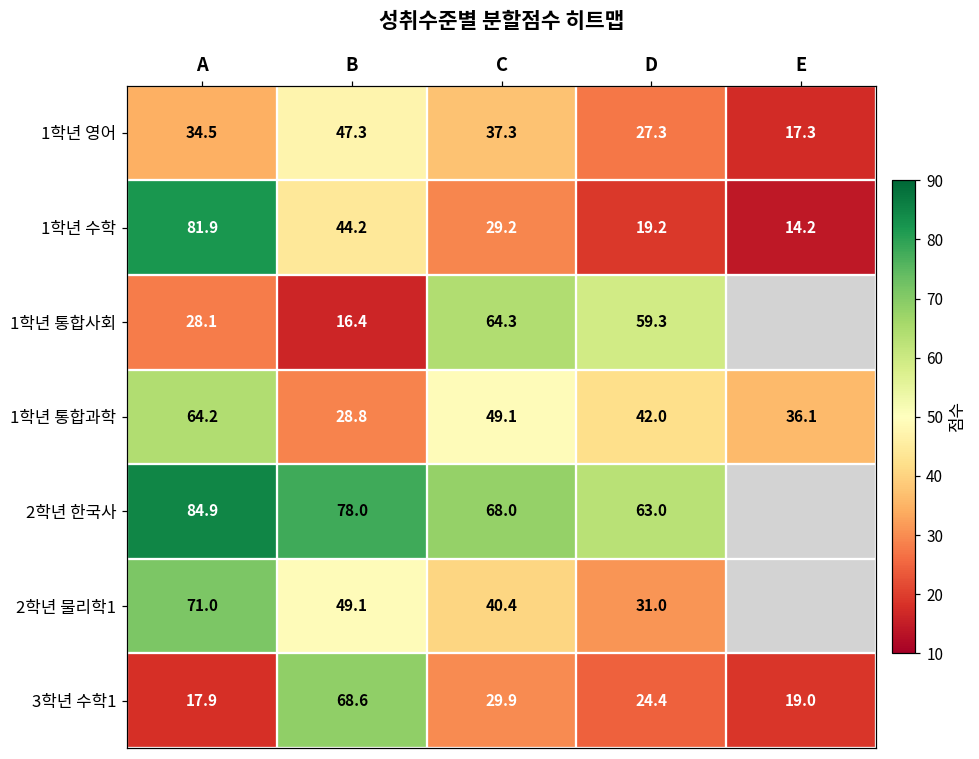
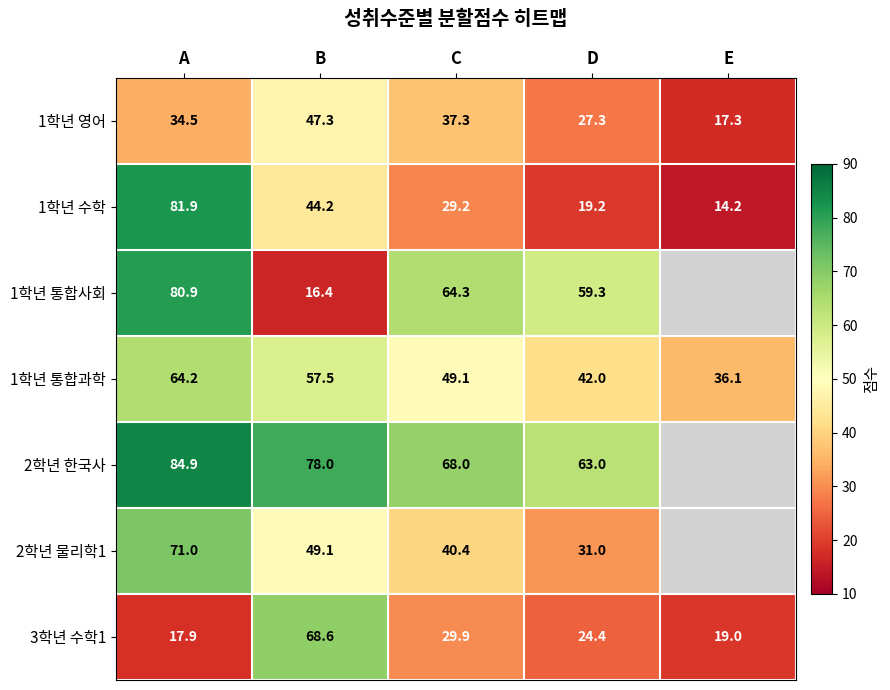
1학년 통합사회, A: 28.1 -> 80.9
1학년 통합과학, B: 28.8 -> 57.5
